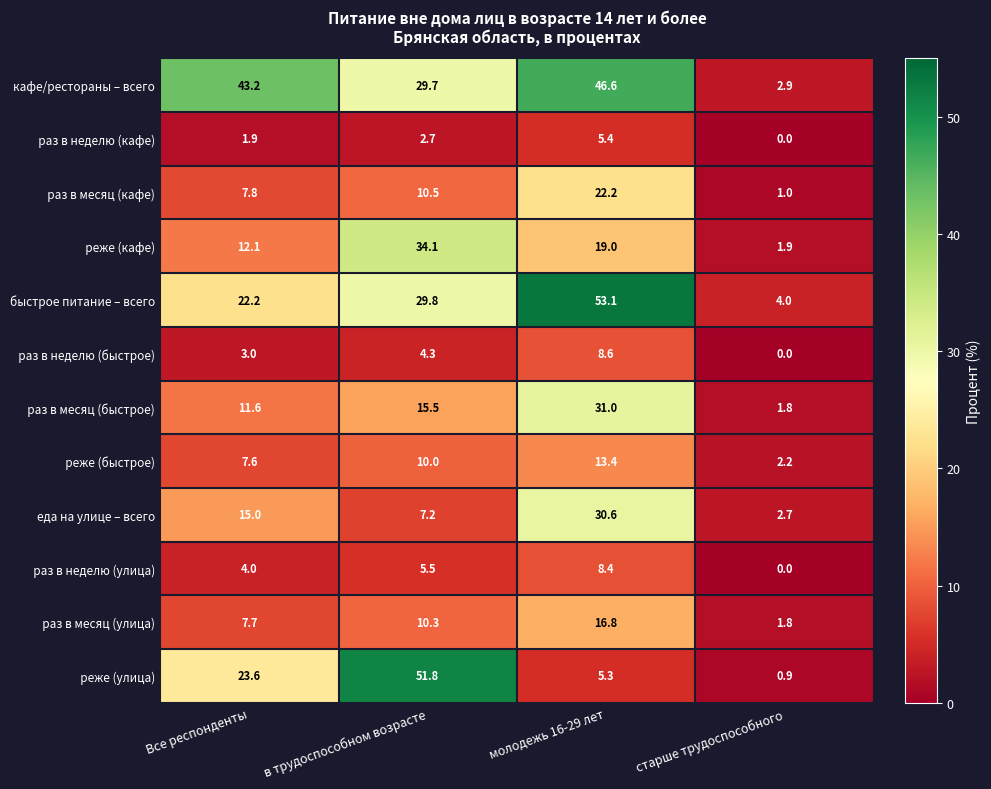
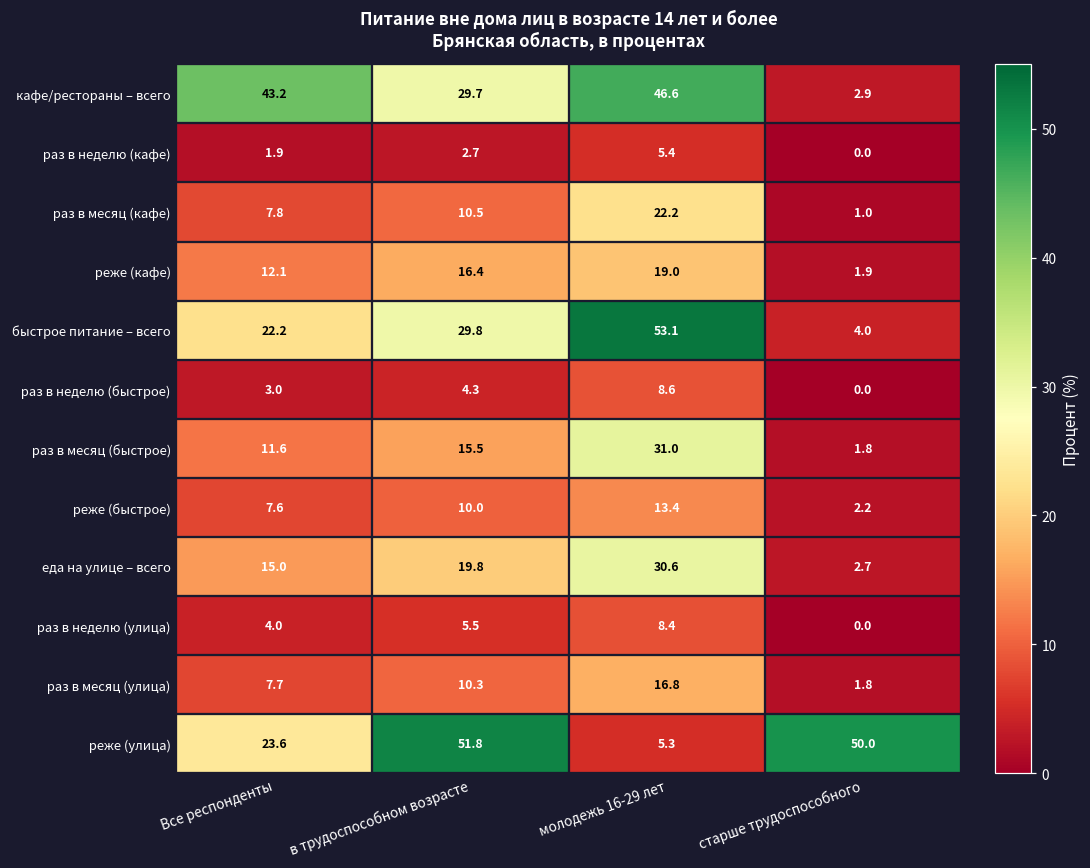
реже (кафе), в трудоспособном возрасте: 34.1 -> 16.4
еда на улице – всего, в трудоспособном возрасте: 7.2 -> 19.8
реже (улица), старше трудоспособного: 0.9 -> 50.0
